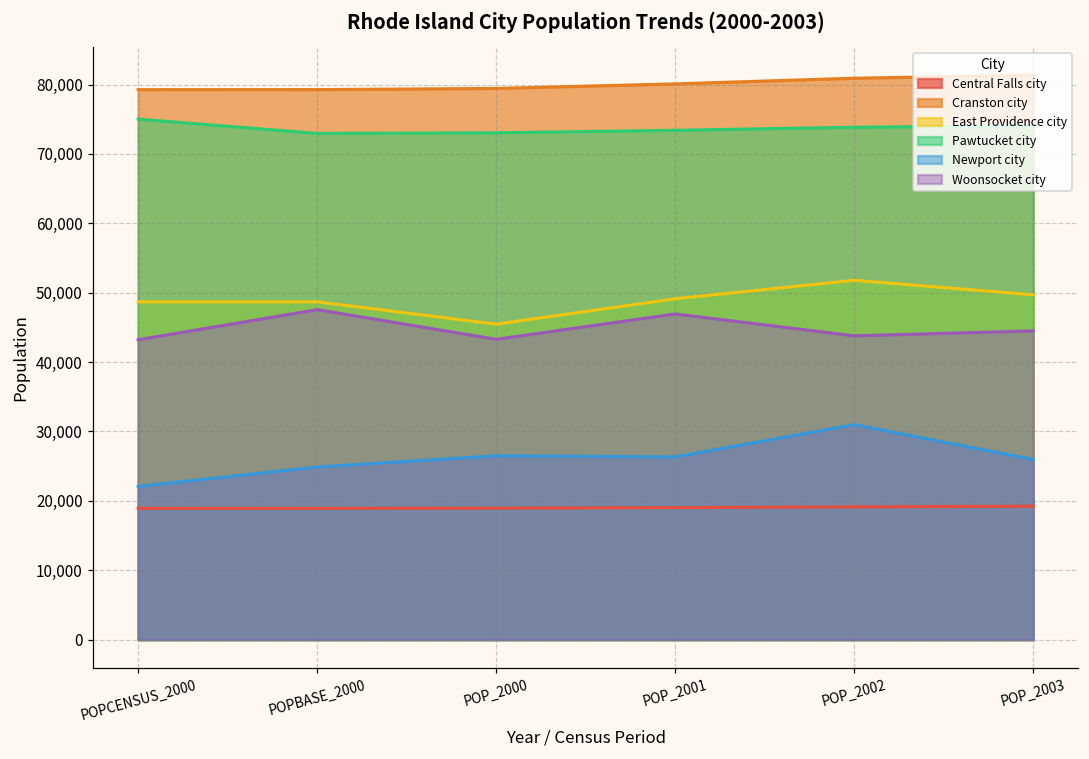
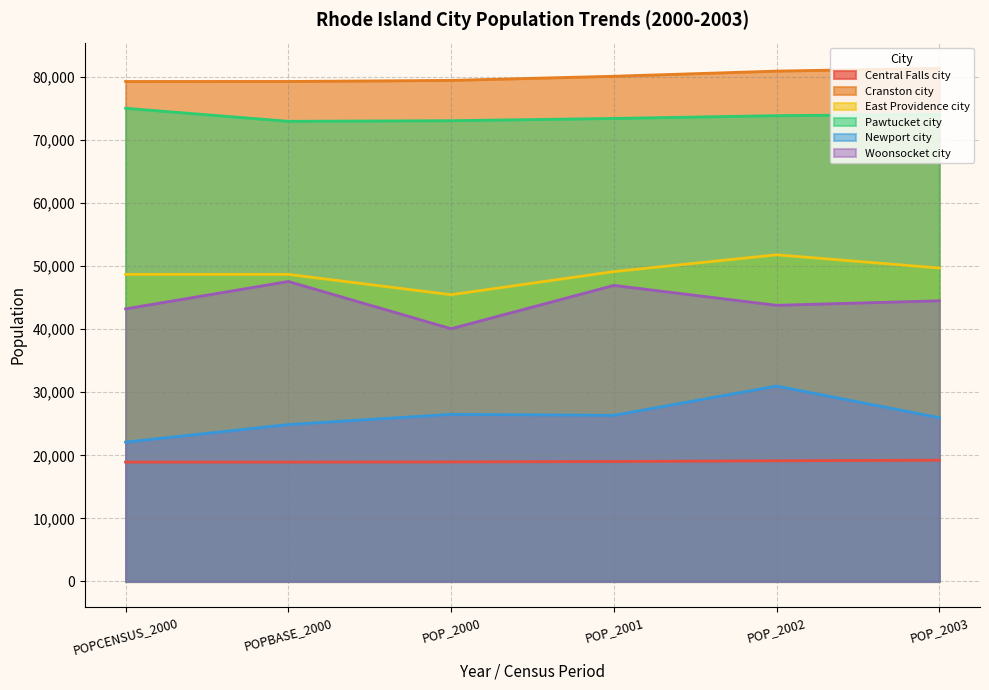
Woonsocket city, POP_2000: 43,000 -> 40,000
